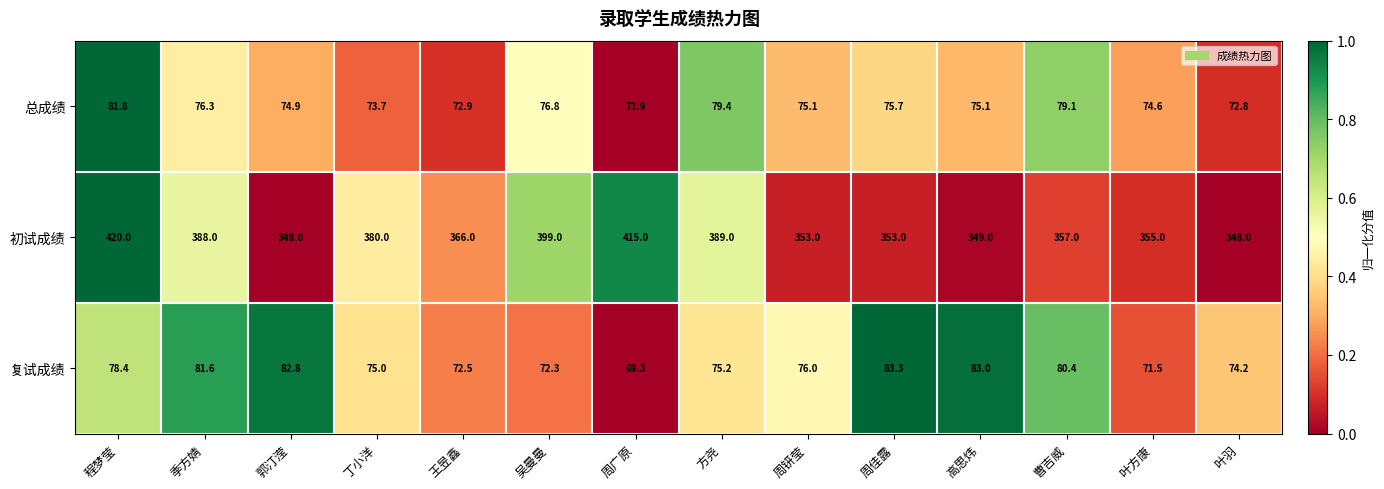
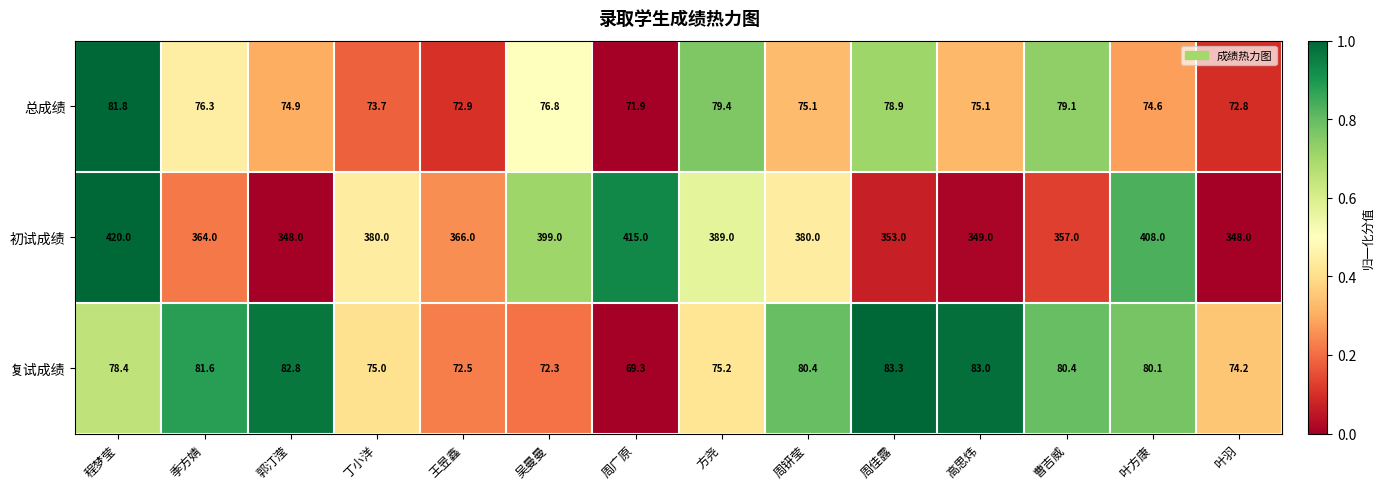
总成绩, 周佳露: 75.7 -> 78.9
初试成绩, 季方婧: 388.0 -> 364.0
初试成绩, 周钘莹: 353.0 -> 380.0
初试成绩, 叶方康: 355.0 -> 408.0
复试成绩, 周钘莹: 76.0 -> 80.4
复试成绩, 叶方康: 71.5 -> 80.1
